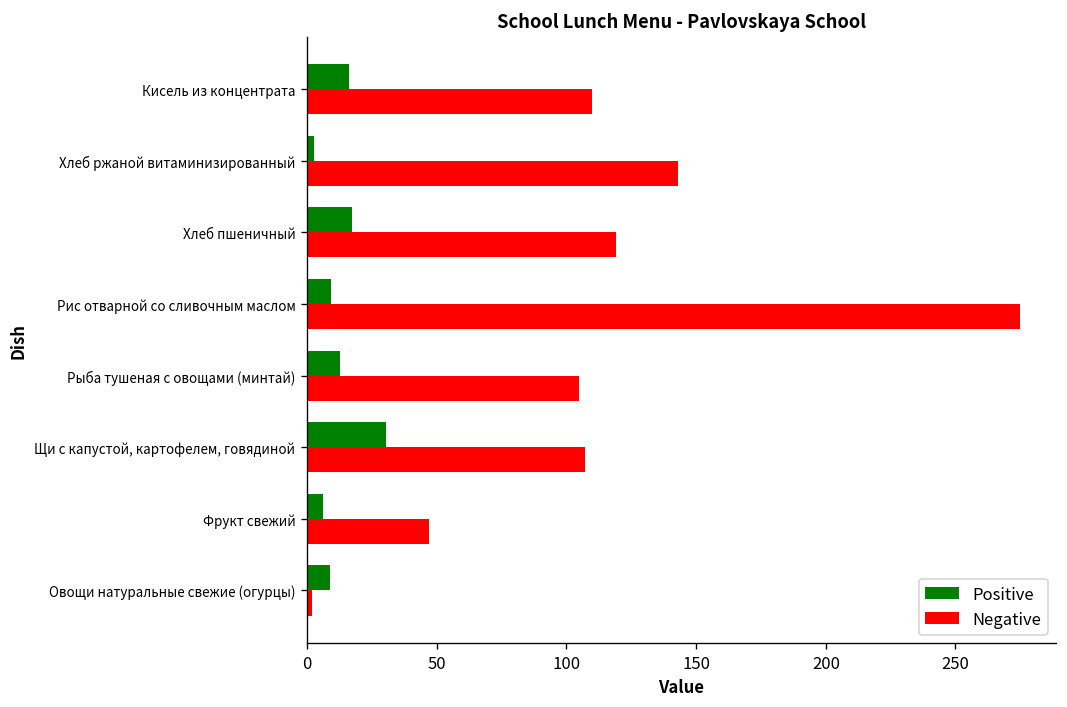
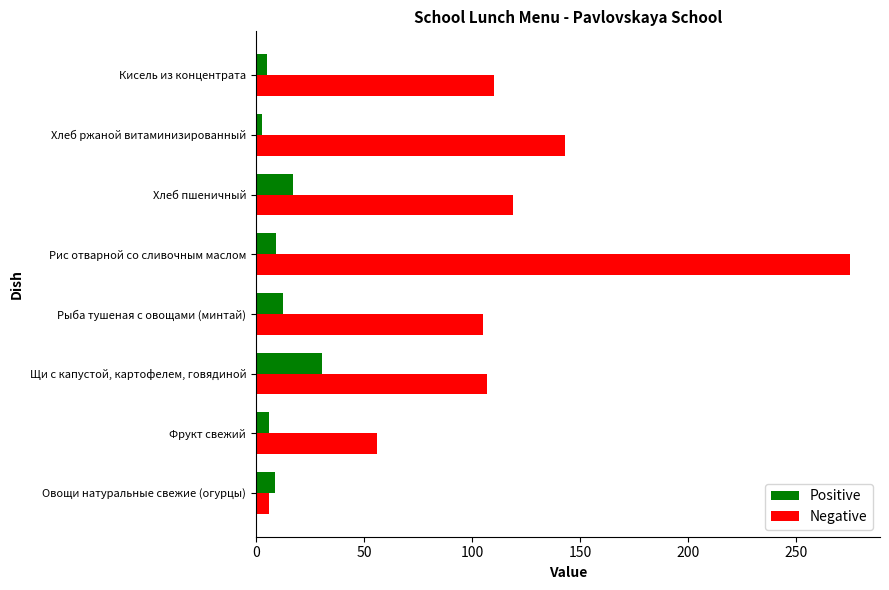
Positive, Кисель из концентрата: 16 -> 5
Negative, Фрукт свежий: 47 -> 56
Negative, Овощи натуральные свежие (огурцы): 2 -> 6
